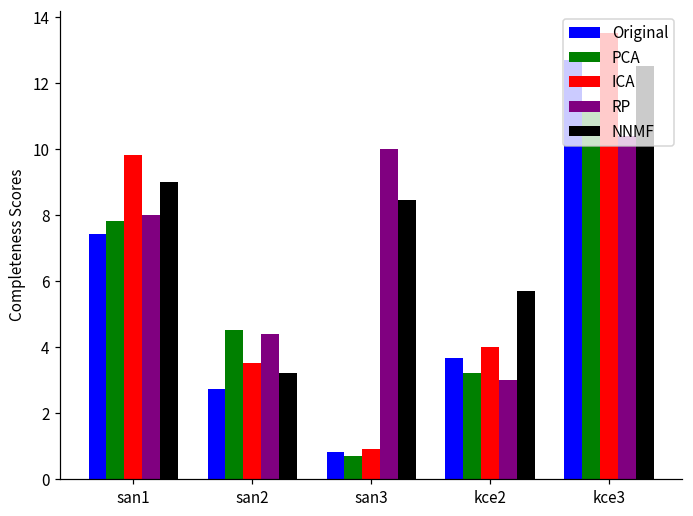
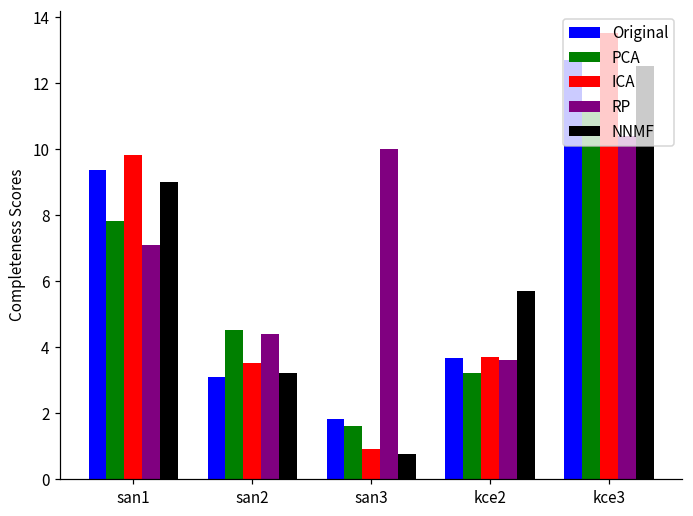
Original, san1: 7.4 -> 9.4
RP, san1: 8.0 -> 7.1
Original, san2: 2.7 -> 3.1
Original, san3: 0.8 -> 1.8
PCA, san3: 0.7 -> 1.6
NNMF, san3: 8.5 -> 0.8
ICA, kce2: 4.0 -> 3.7
RP, kce2: 3.0 -> 3.6
